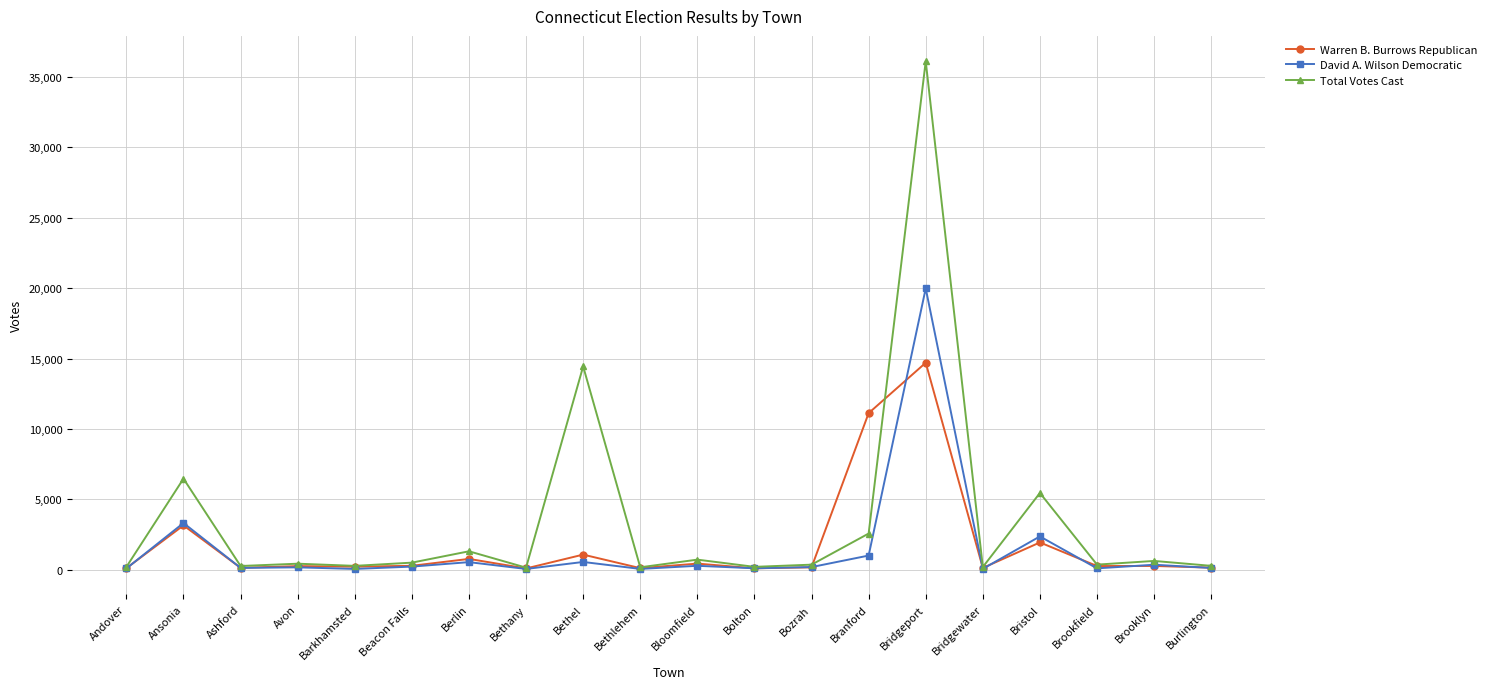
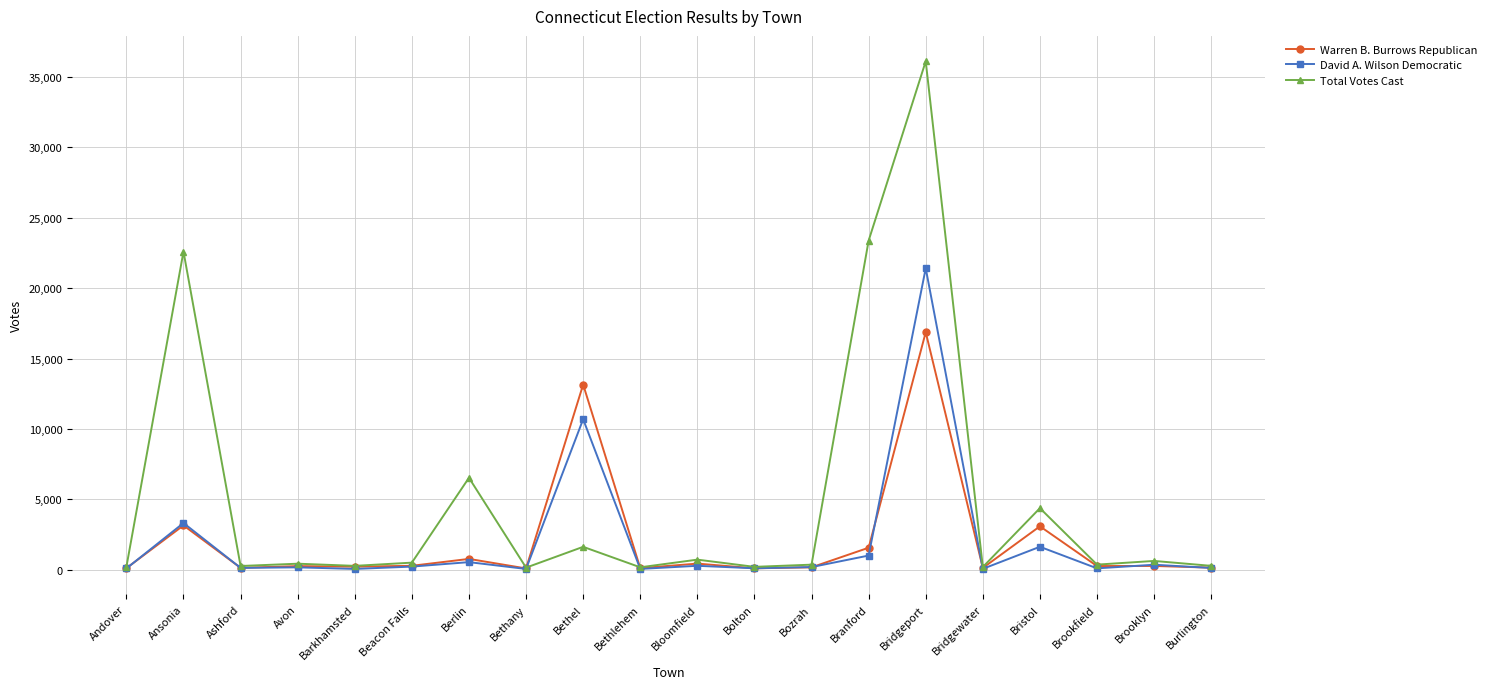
Total Votes Cast, Ansonia: 6,500 -> 22,600
Total Votes Cast, Berlin: 1,300 -> 6,500
Warren B. Burrows Republican, Bethel: 1,100 -> 13,200
David A. Wilson Democratic, Bethel: 600 -> 10,700
Total Votes Cast, Bethel: 14,400 -> 1,600
Warren B. Burrows Republican, Branford: 11,100 -> 1,600
Total Votes Cast, Branford: 2,600 -> 23,400
Warren B. Burrows Republican, Bridgeport: 14,700 -> 16,900
David A. Wilson Democratic, Bridgeport: 20,000 -> 21,400
Warren B. Burrows Republican, Bristol: 1,900 -> 3,100
David A. Wilson Democratic, Bristol: 2,400 -> 1,600
Total Votes Cast, Bristol: 5,500 -> 4,400
